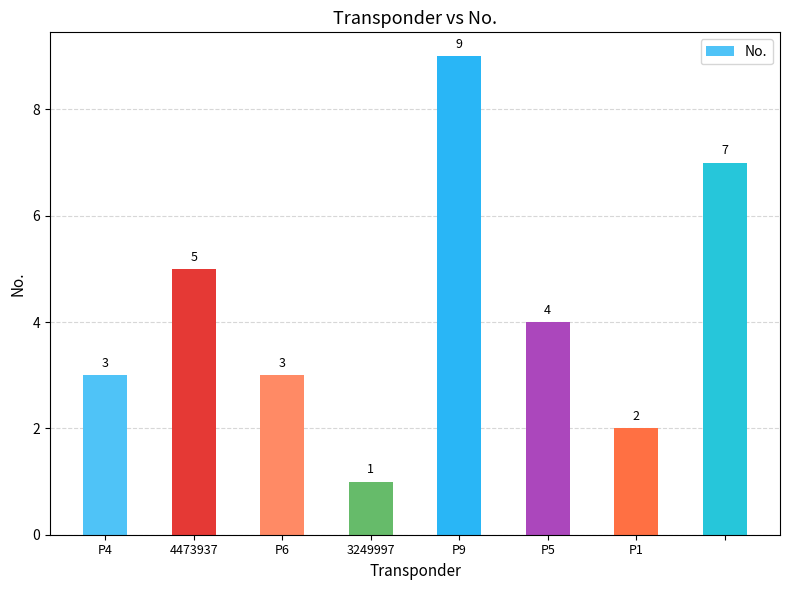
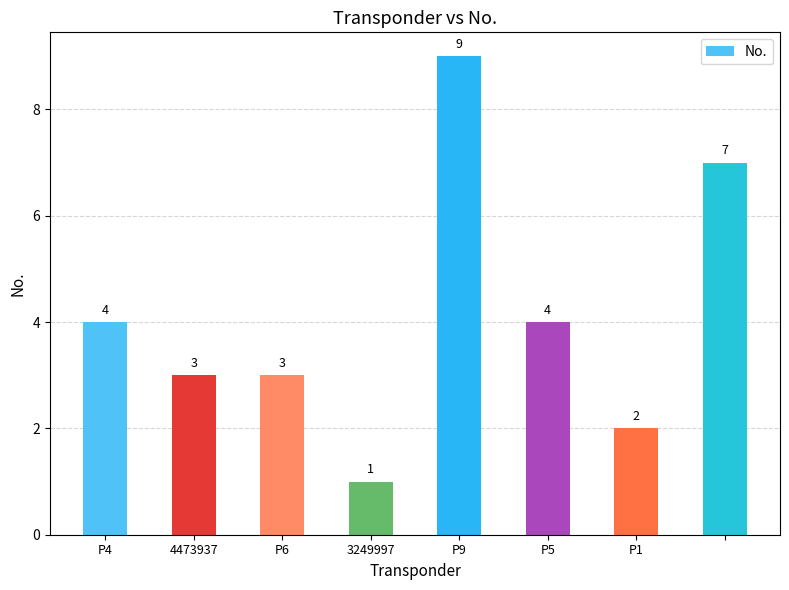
P4: 3 -> 4
4473937: 5 -> 3
